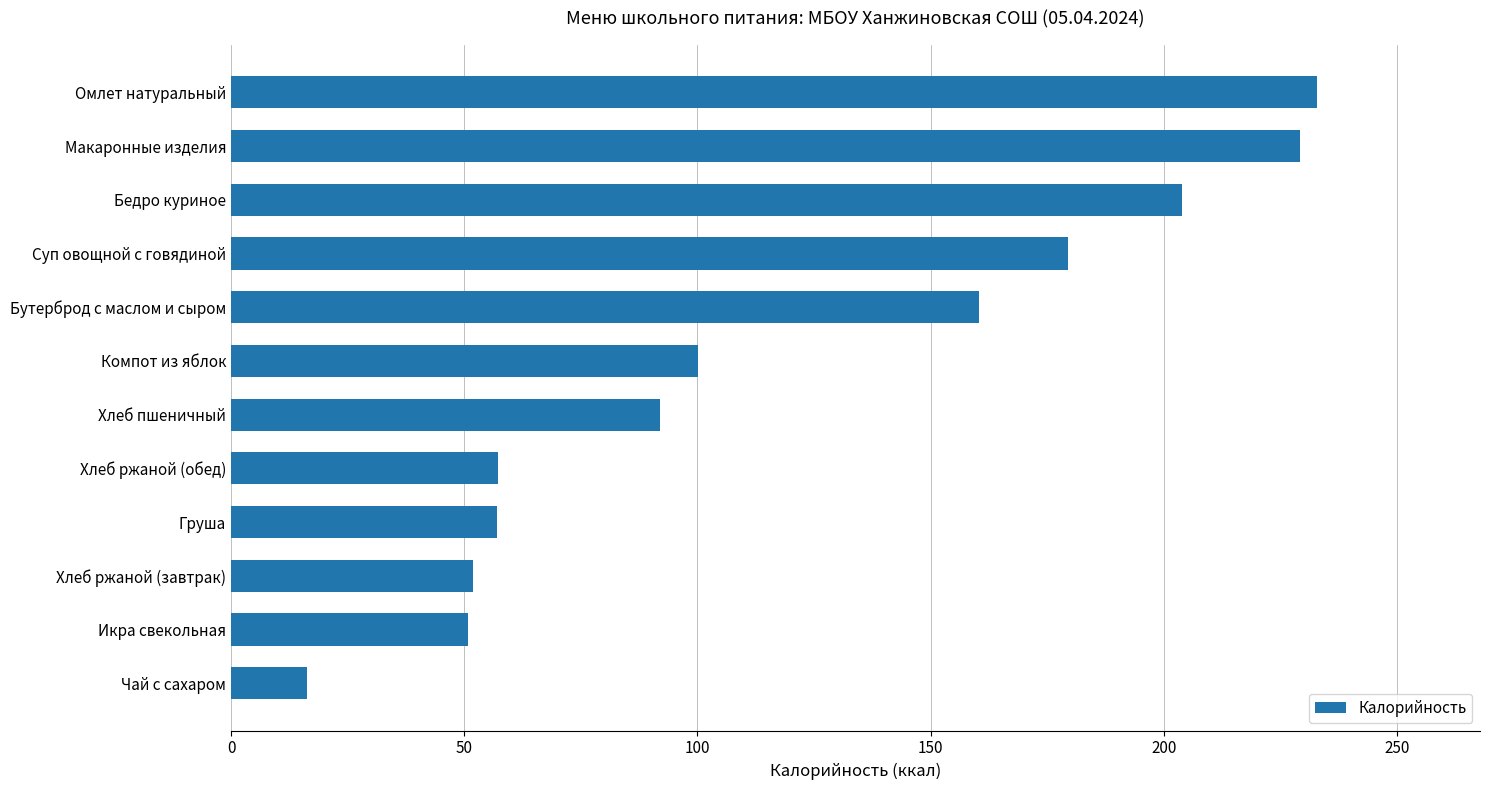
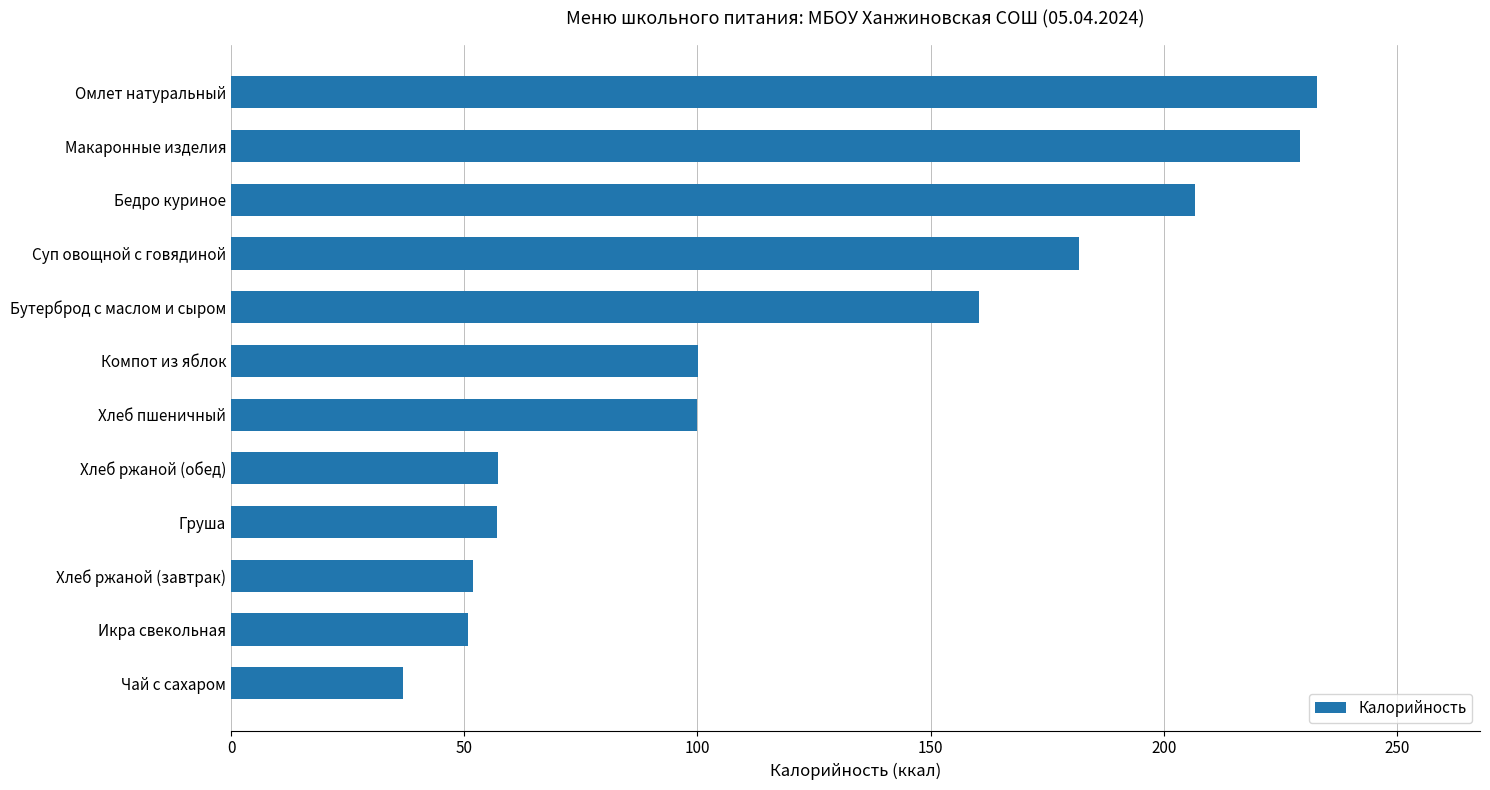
Бедро куриное: 204 -> 207
Суп овощной с говядиной: 180 -> 182
Хлеб пшеничный: 92 -> 100
Чай с сахаром: 16 -> 37
